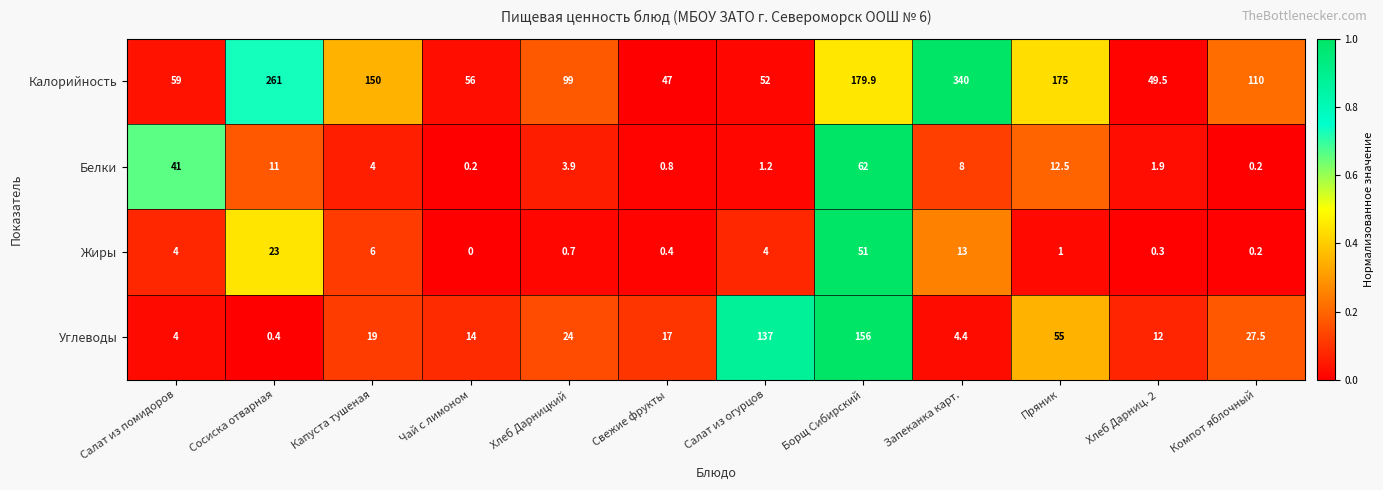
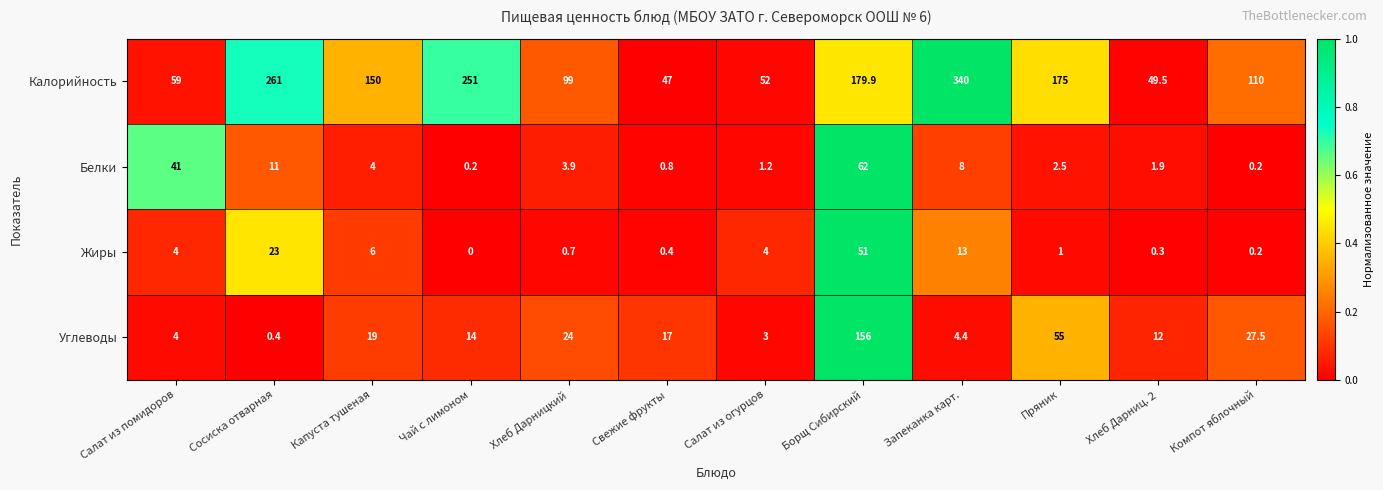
Калорийность, Чай с лимоном: 56 -> 251
Белки, Пряник: 12.5 -> 2.5
Углеводы, Салат из огурцов: 137 -> 3
